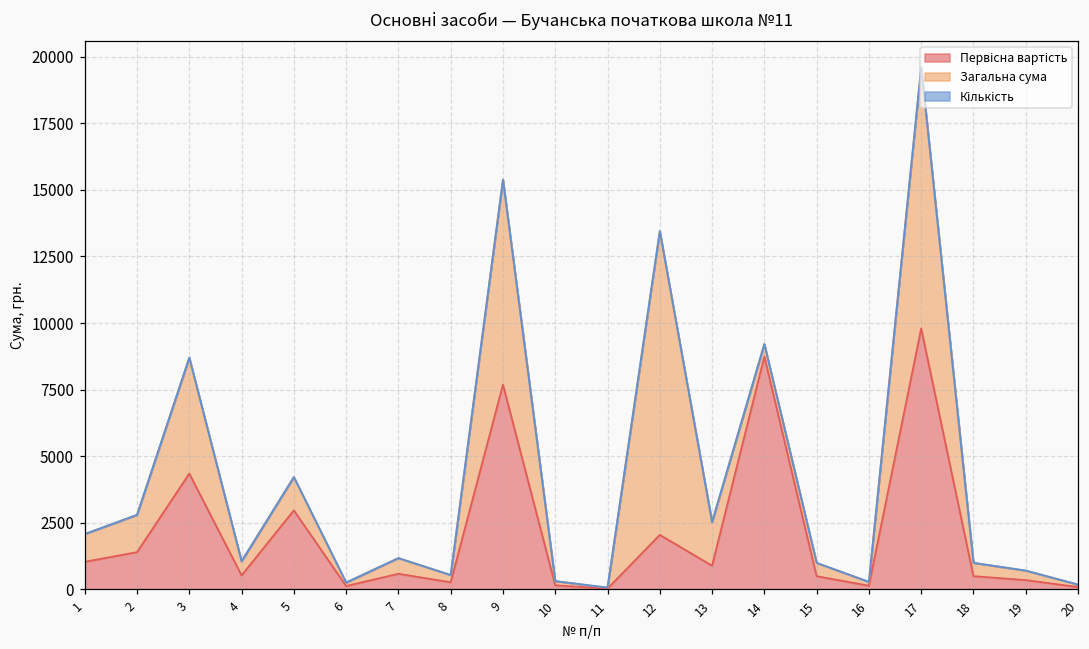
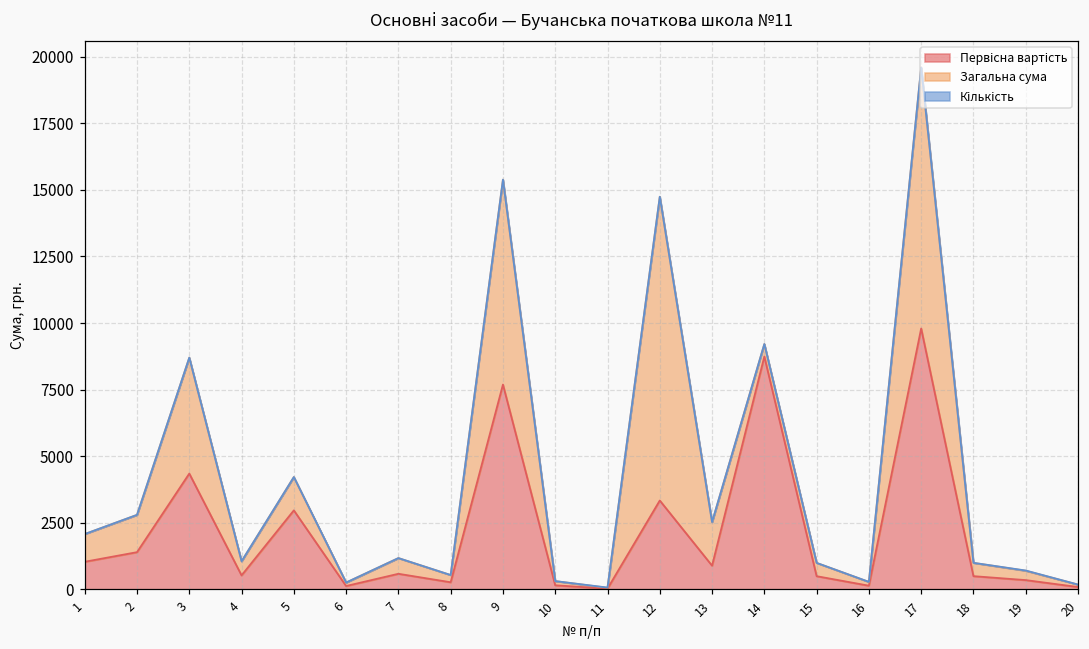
Первісна вартість, 12: 2000 -> 3300
